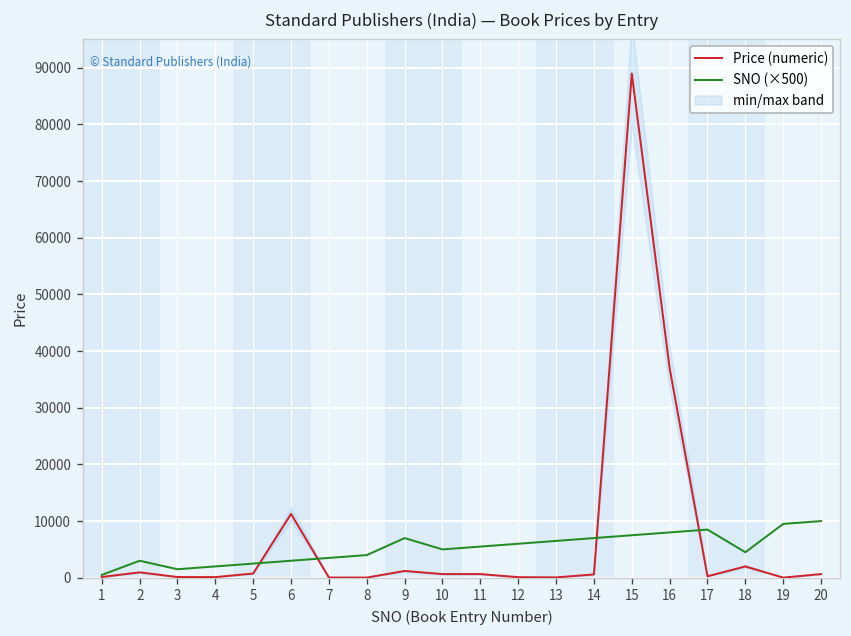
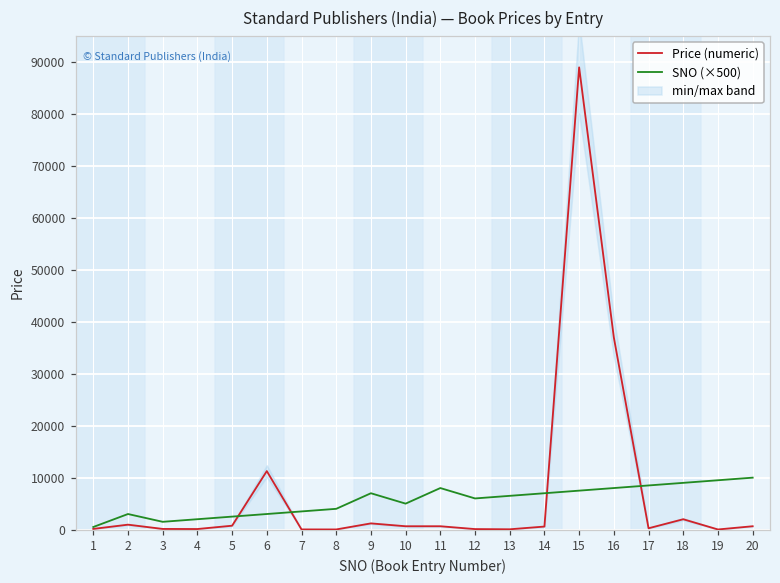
SNO (×500), 11: 6000 -> 8000
SNO (×500), 18: 5000 -> 9000
